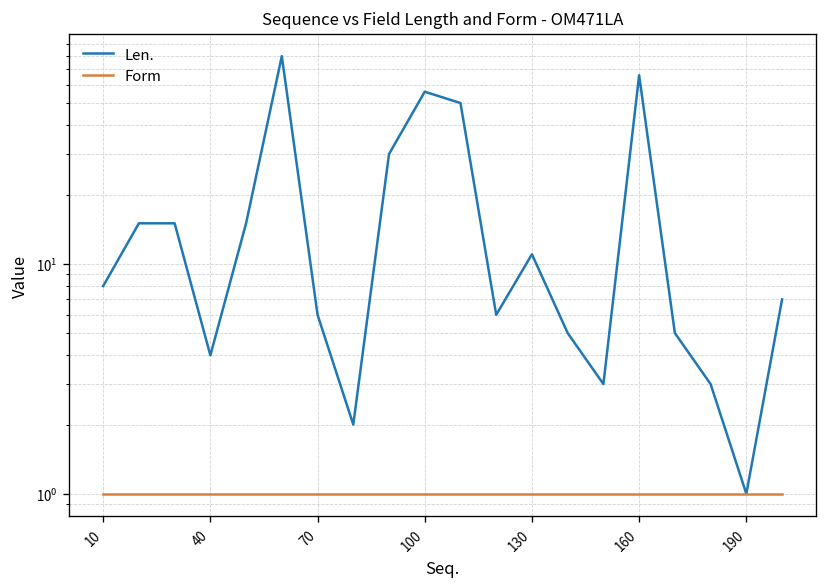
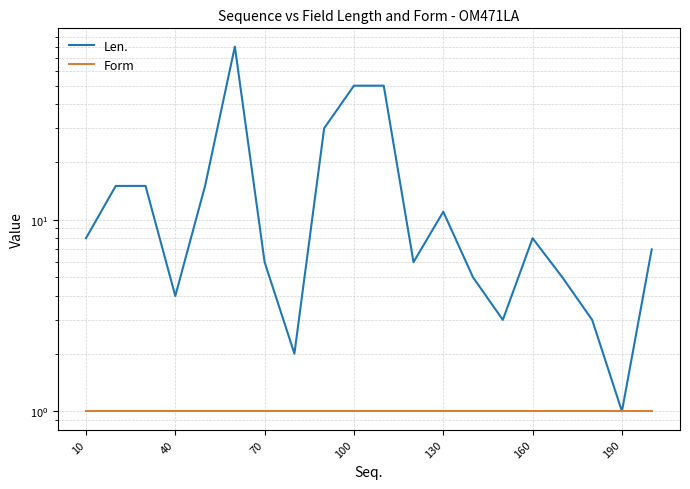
Len., 100: 56 -> 50
Len., 160: 66 -> 8
